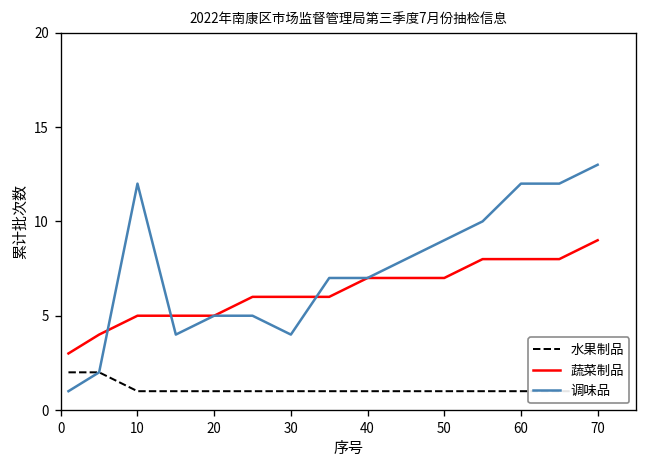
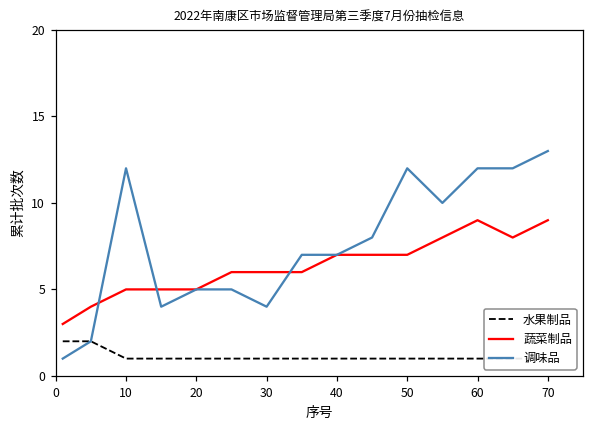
调味品, 50: 9 -> 12
蔬菜制品, 60: 8 -> 9
